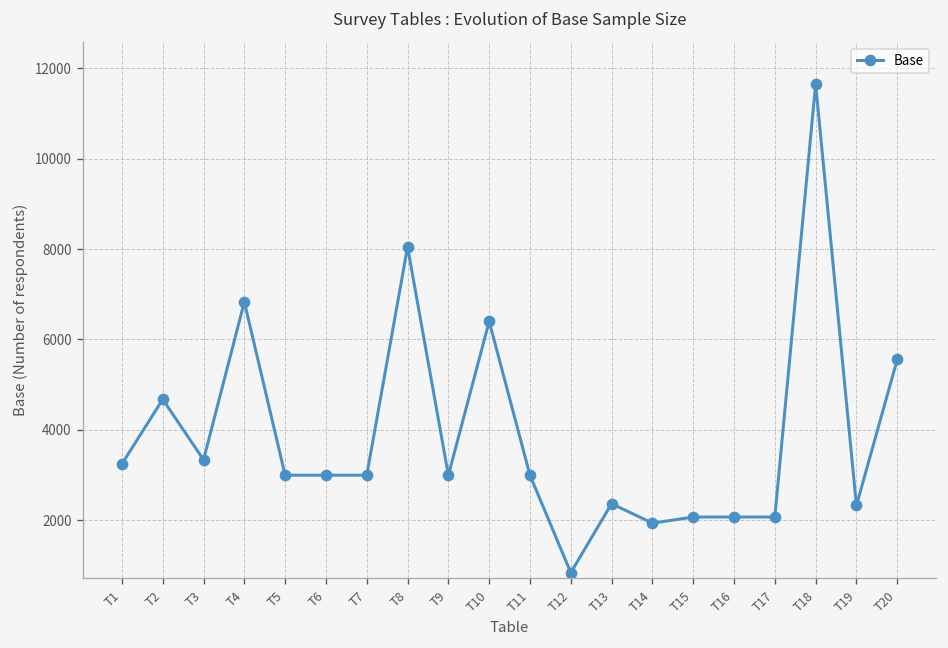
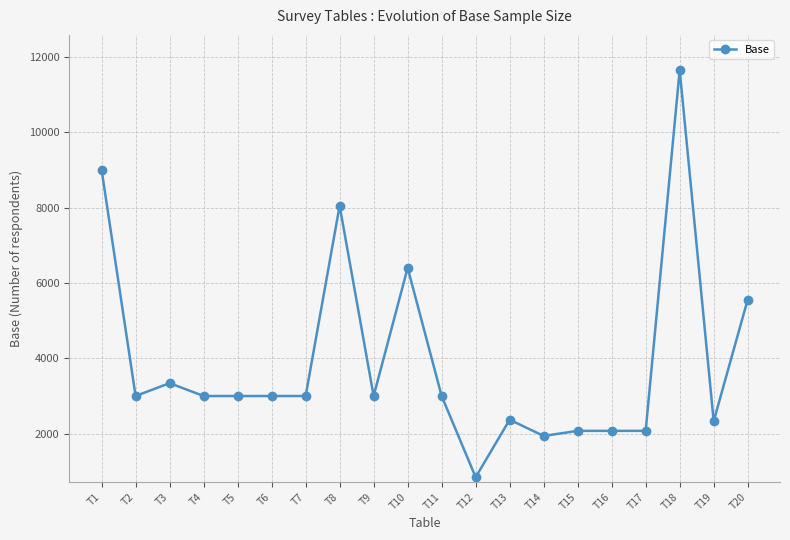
T1: 3200 -> 9000
T2: 4700 -> 3000
T4: 6800 -> 3000
